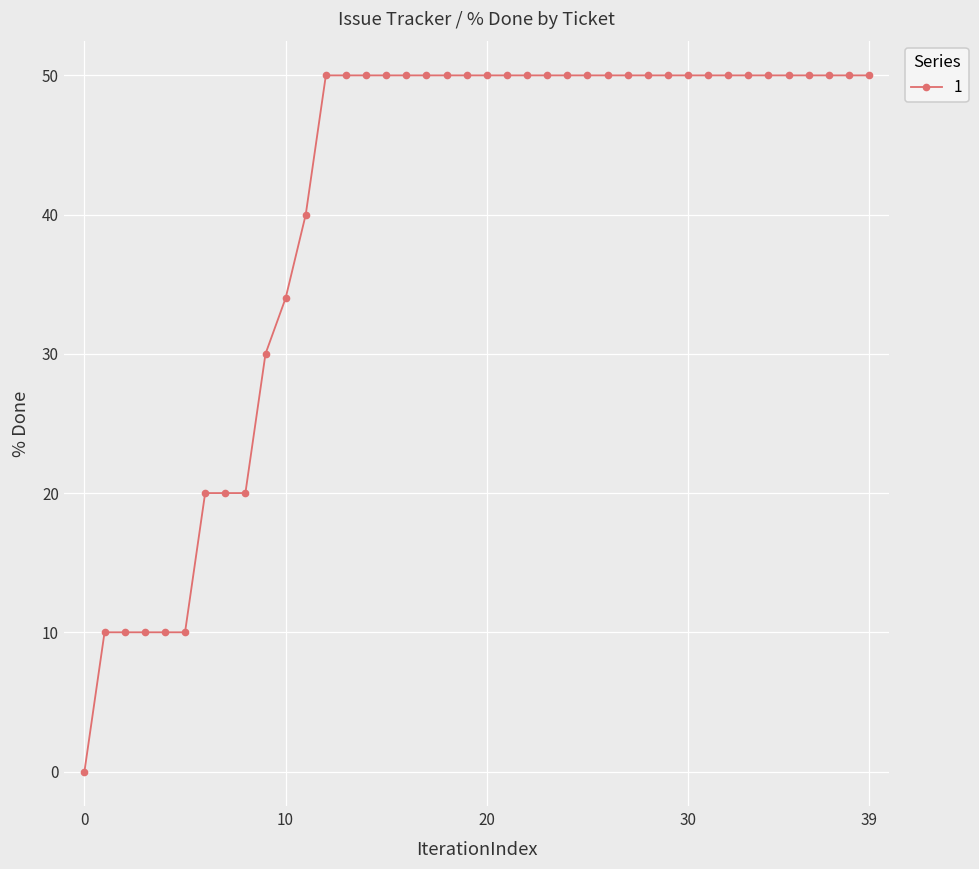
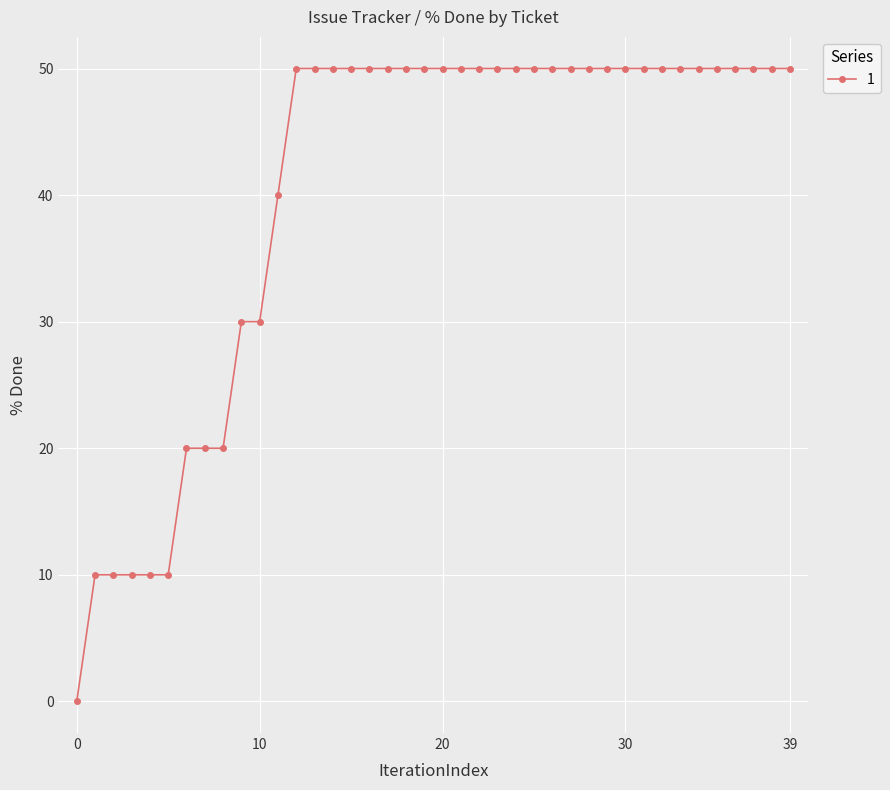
10: 34 -> 30
